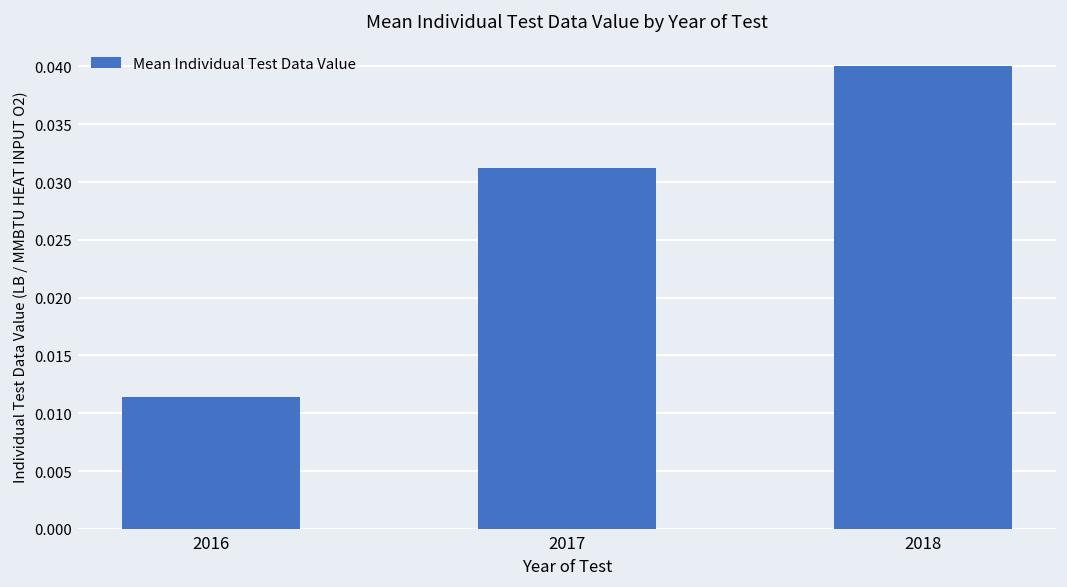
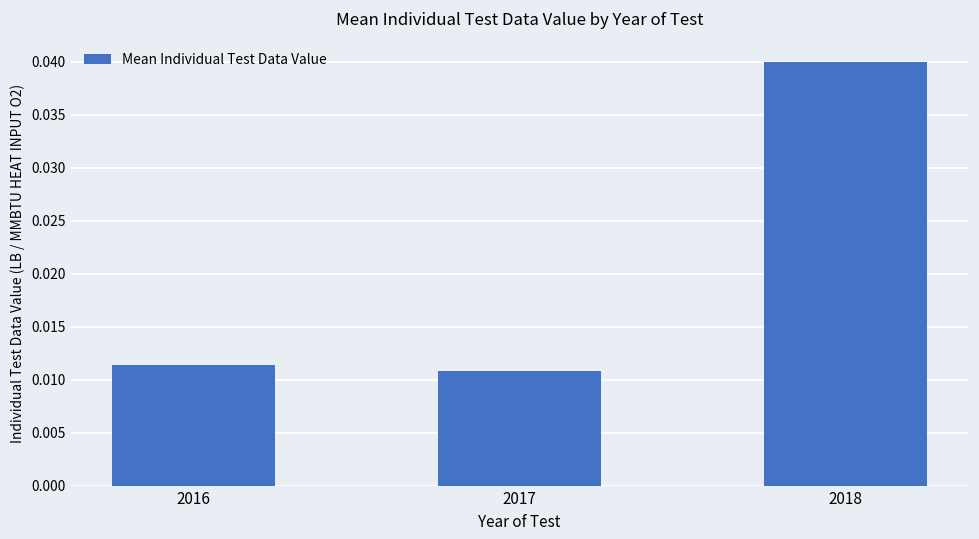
2017: 0.031 -> 0.011
